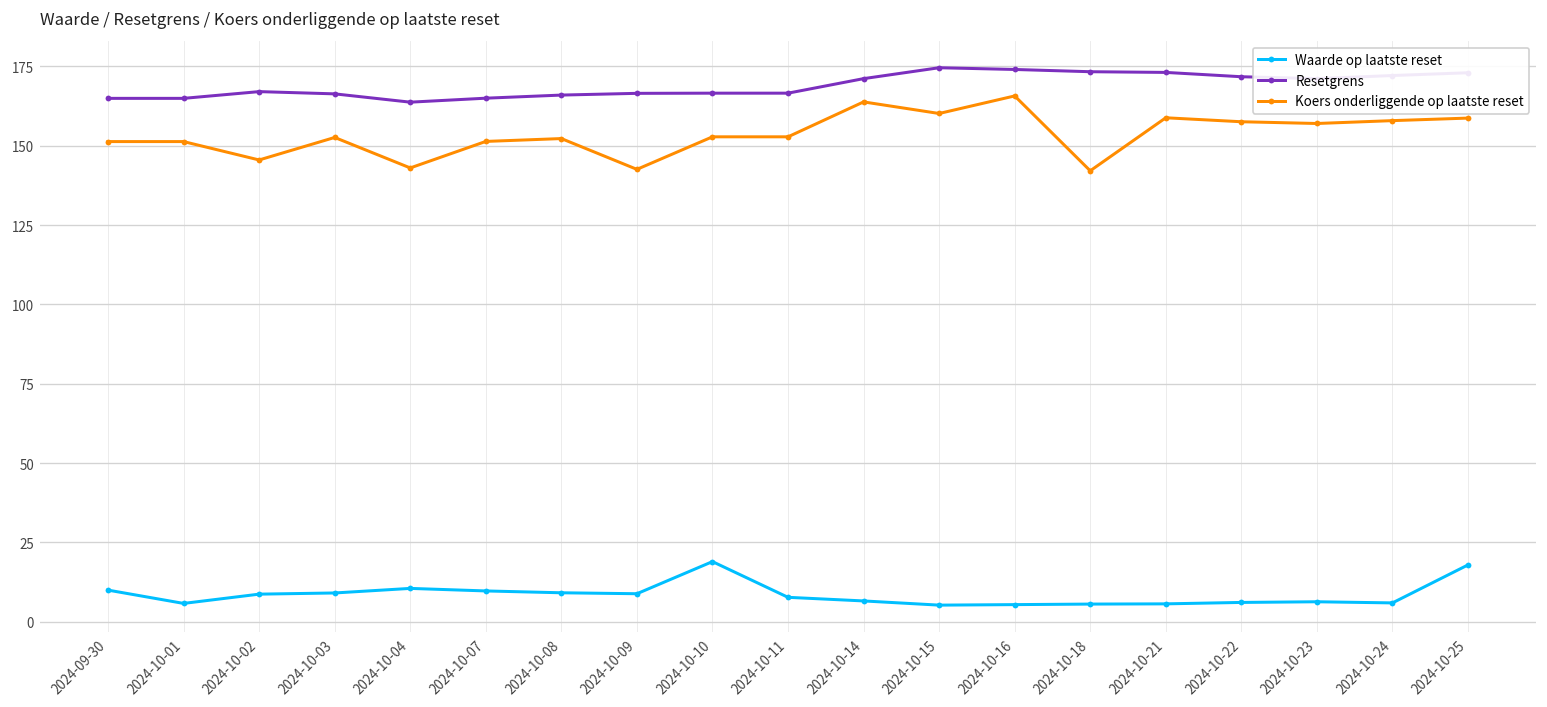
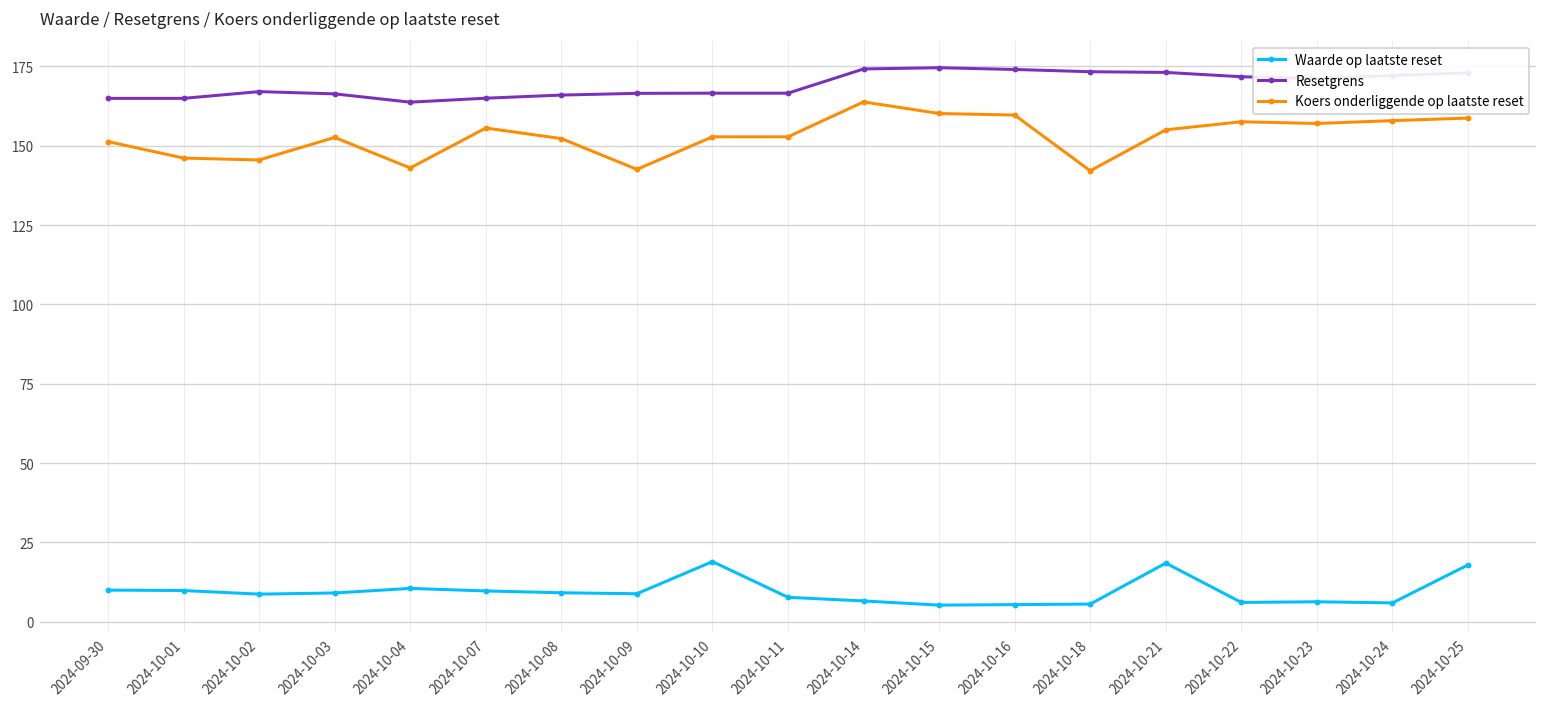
Waarde op laatste reset, 2024-10-01: 6 -> 10
Koers onderliggende op laatste reset, 2024-10-01: 151 -> 146
Koers onderliggende op laatste reset, 2024-10-07: 151 -> 156
Resetgrens, 2024-10-14: 171 -> 174
Koers onderliggende op laatste reset, 2024-10-16: 166 -> 160
Waarde op laatste reset, 2024-10-21: 6 -> 19
Koers onderliggende op laatste reset, 2024-10-21: 159 -> 155
